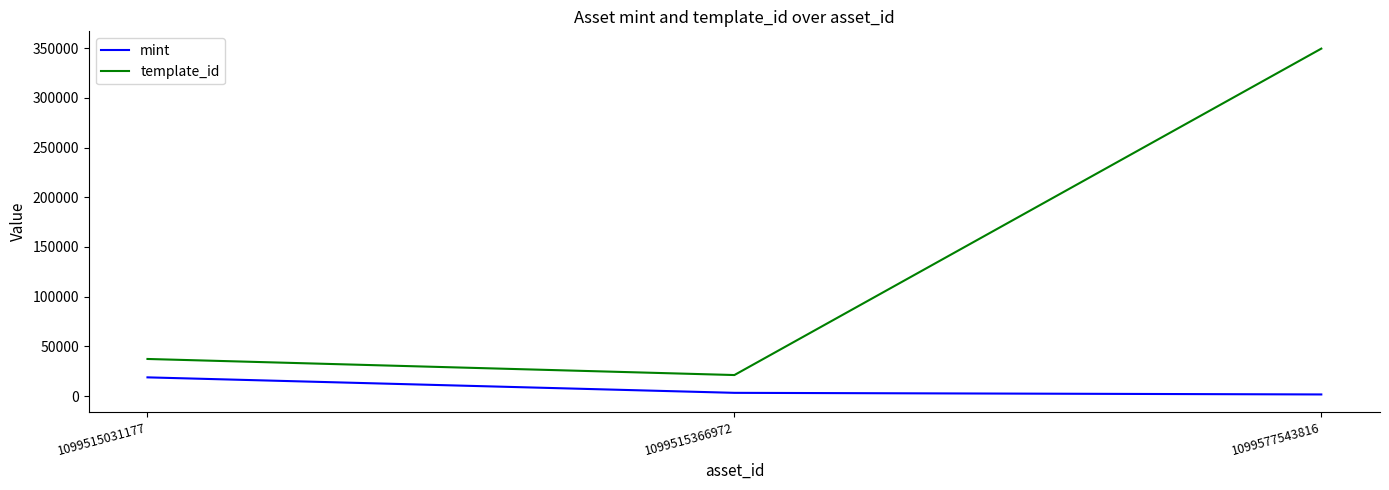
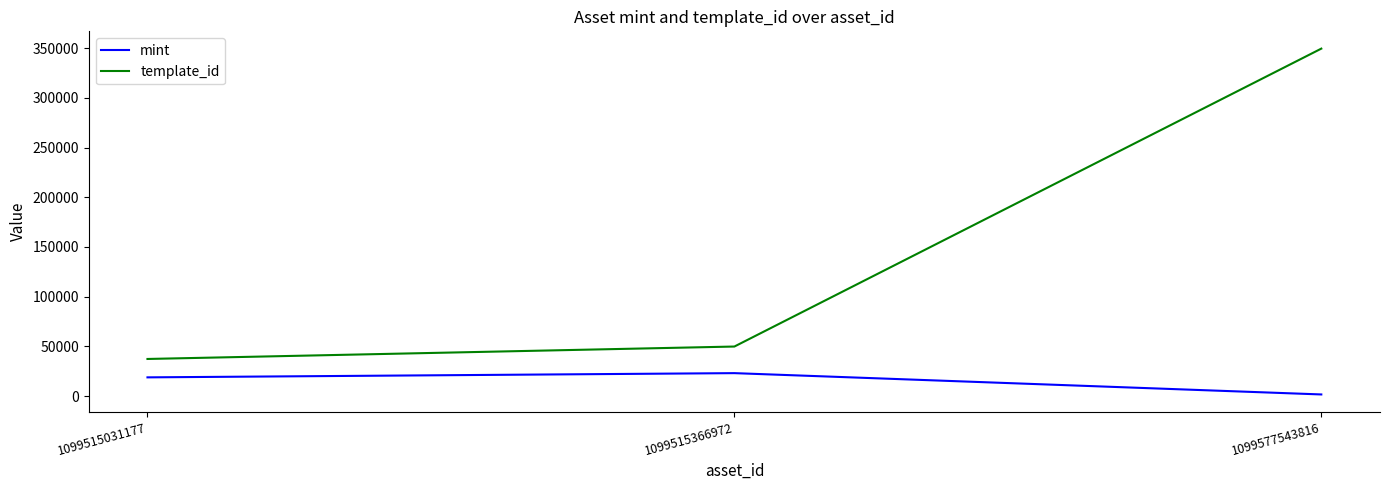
mint, 1099515366972: 0 -> 20000
template_id, 1099515366972: 20000 -> 50000
